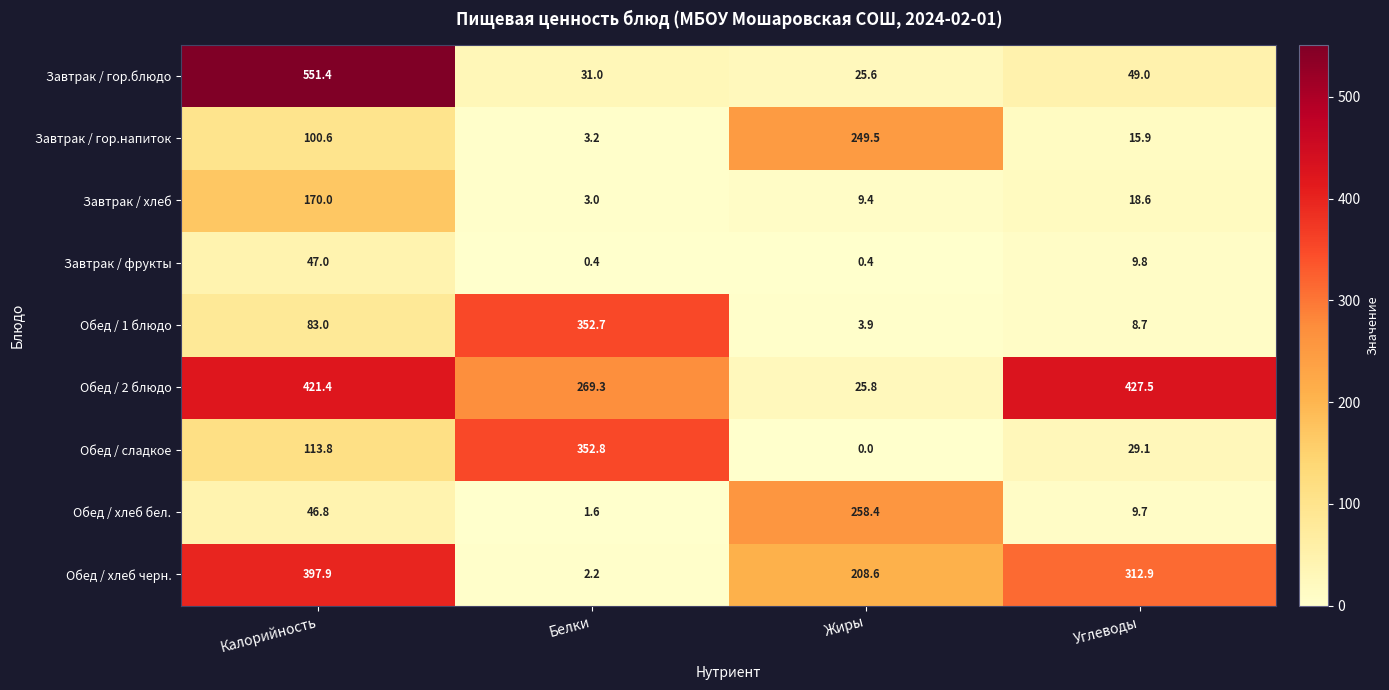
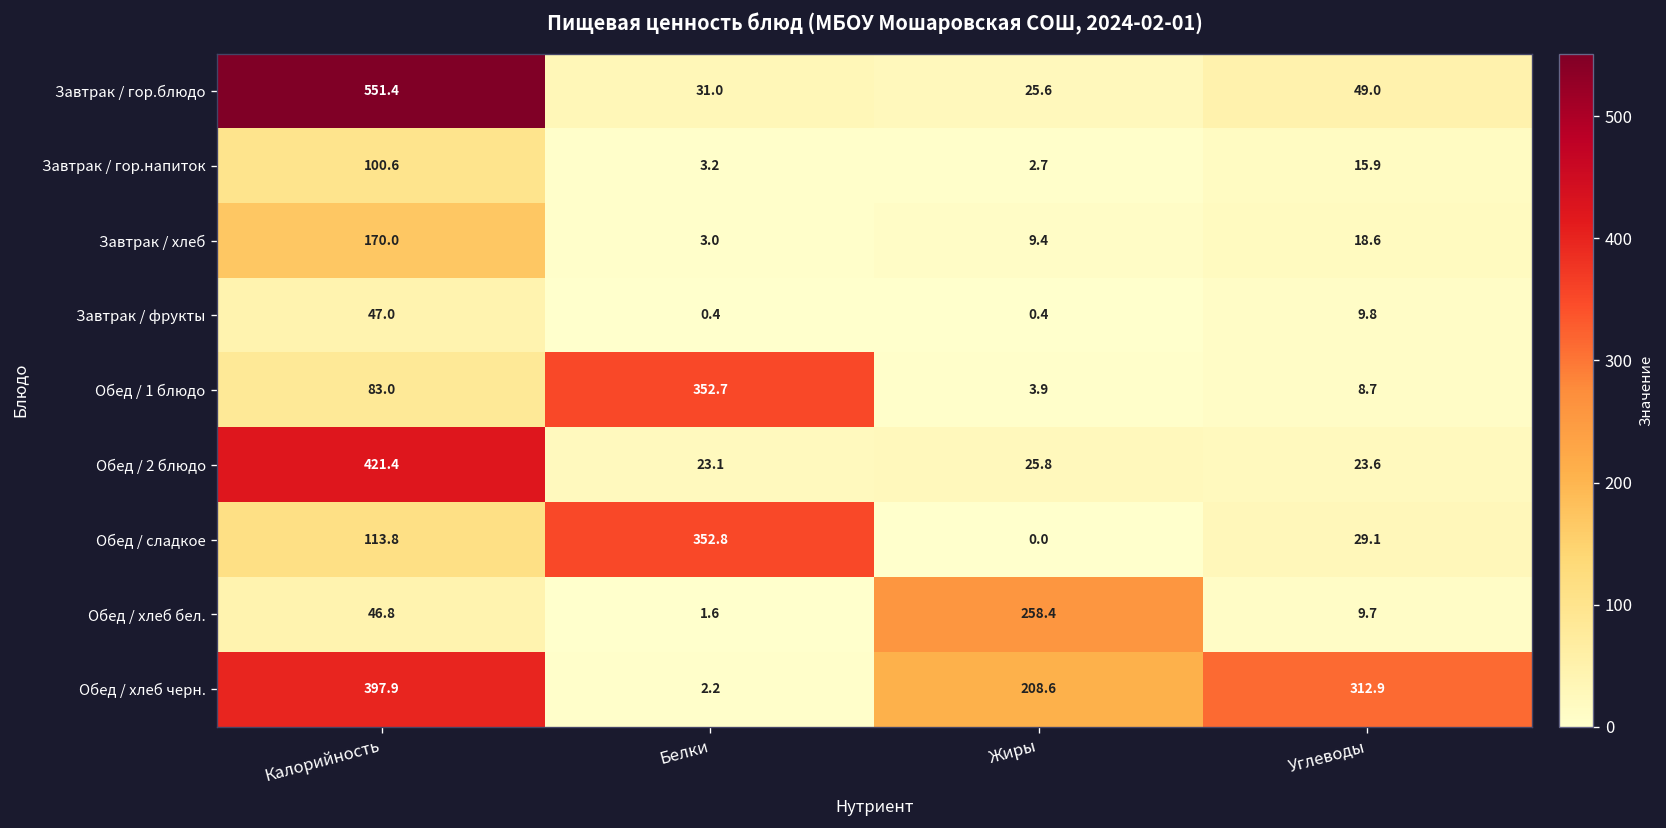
Завтрак / гор.напиток, Жиры: 249.5 -> 2.7
Обед / 2 блюдо, Белки: 269.3 -> 23.1
Обед / 2 блюдо, Углеводы: 427.5 -> 23.6
